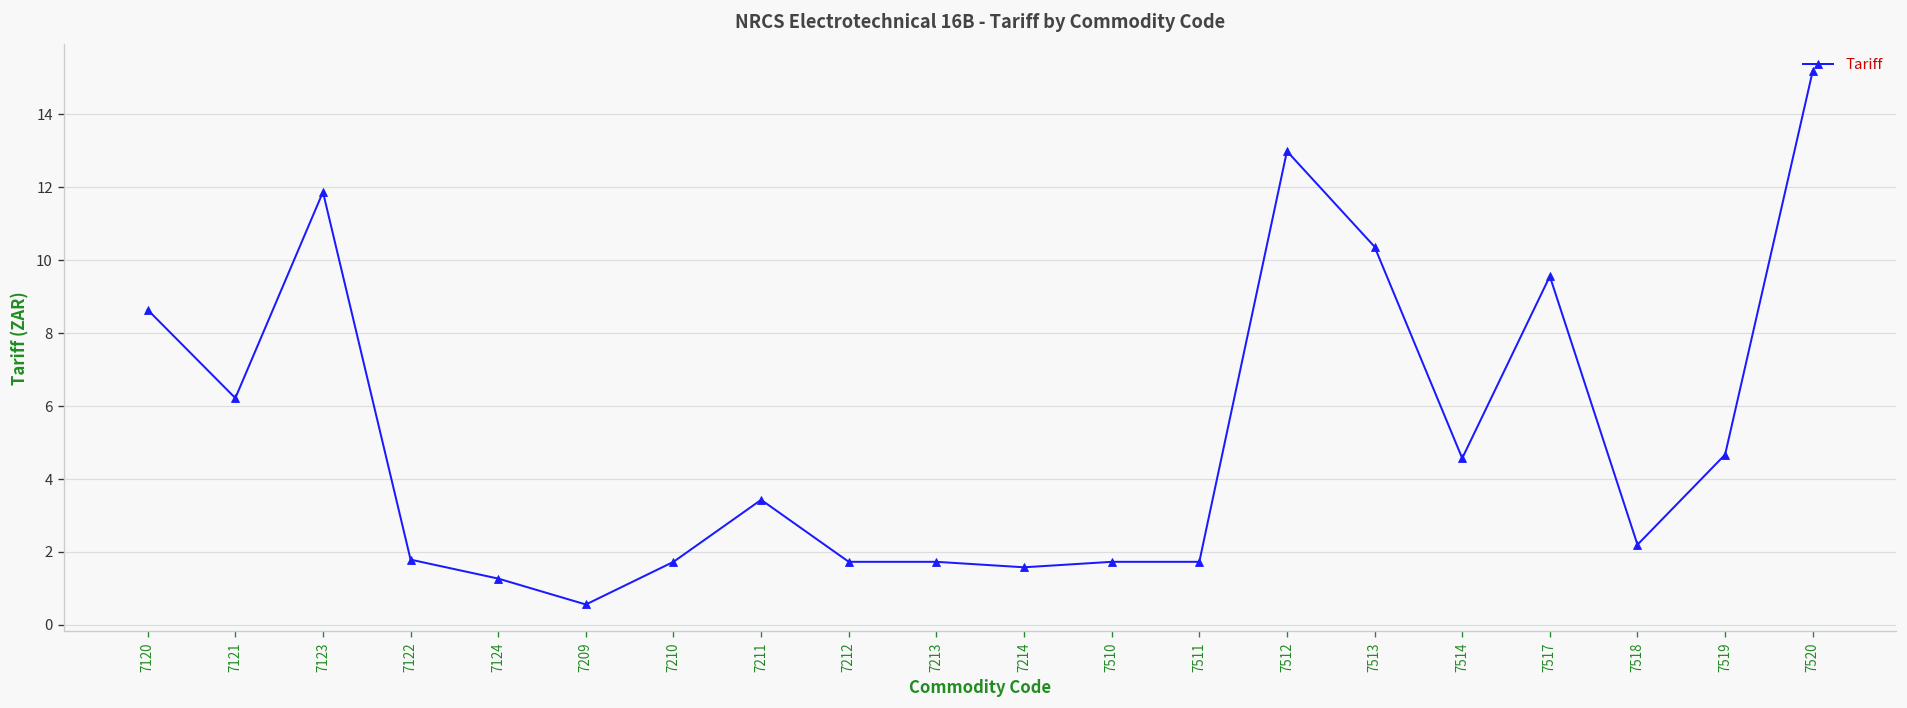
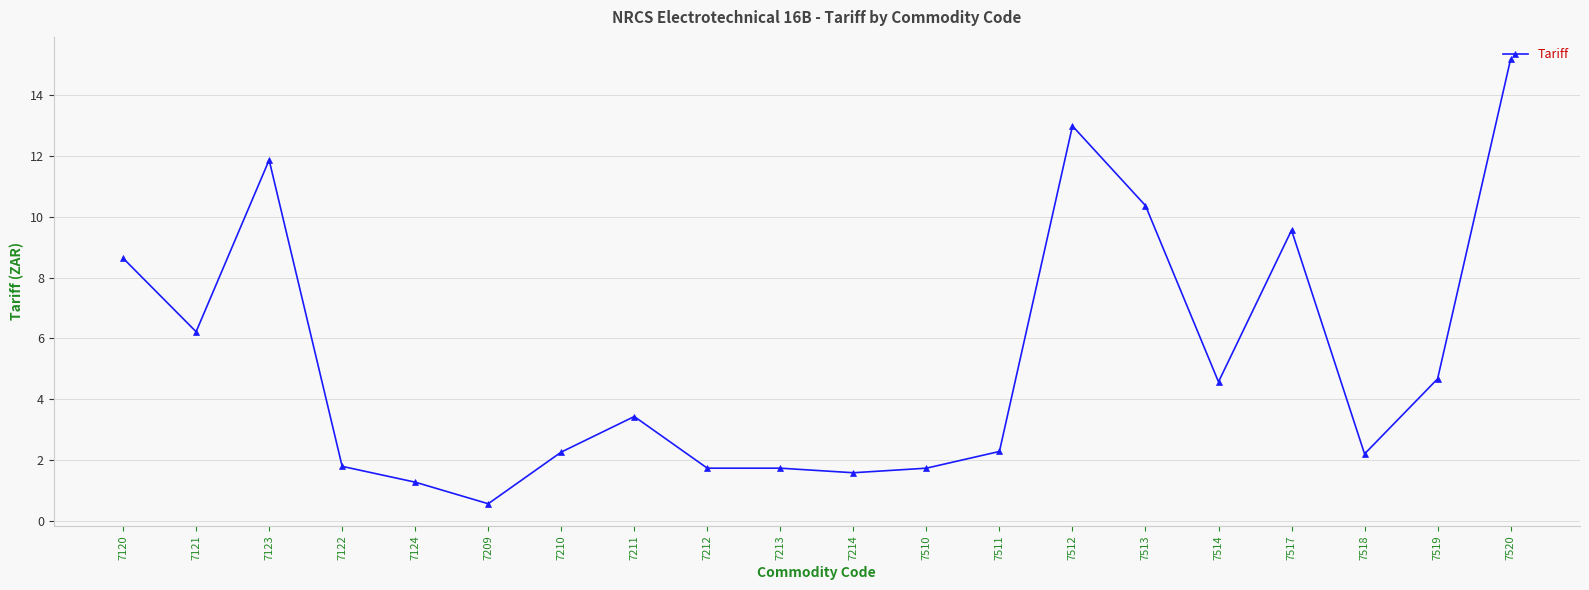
7210: 1.7 -> 2.3
7511: 1.7 -> 2.3
